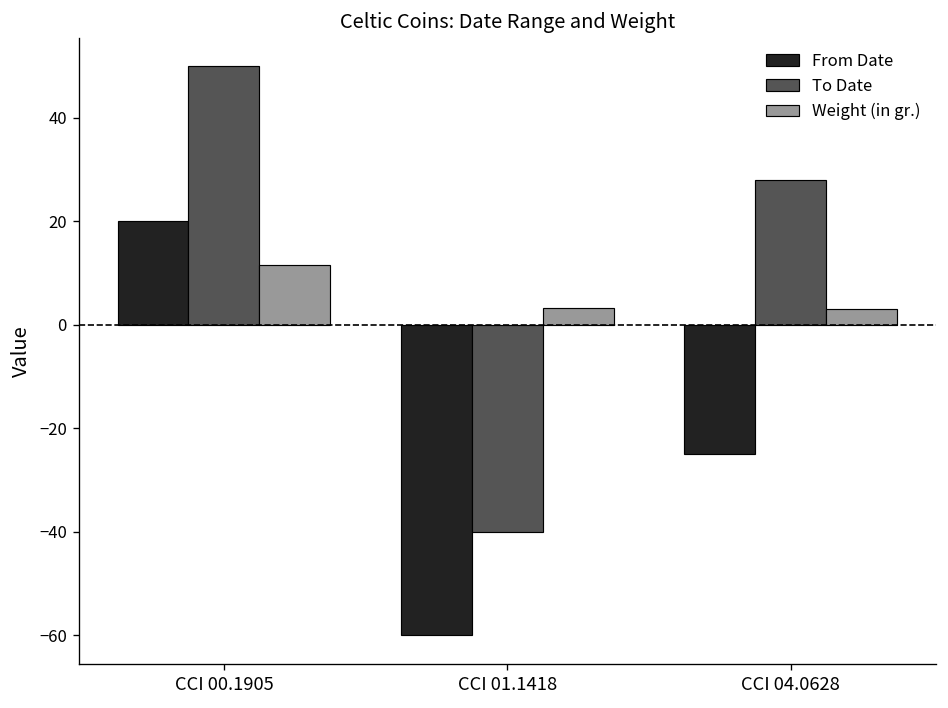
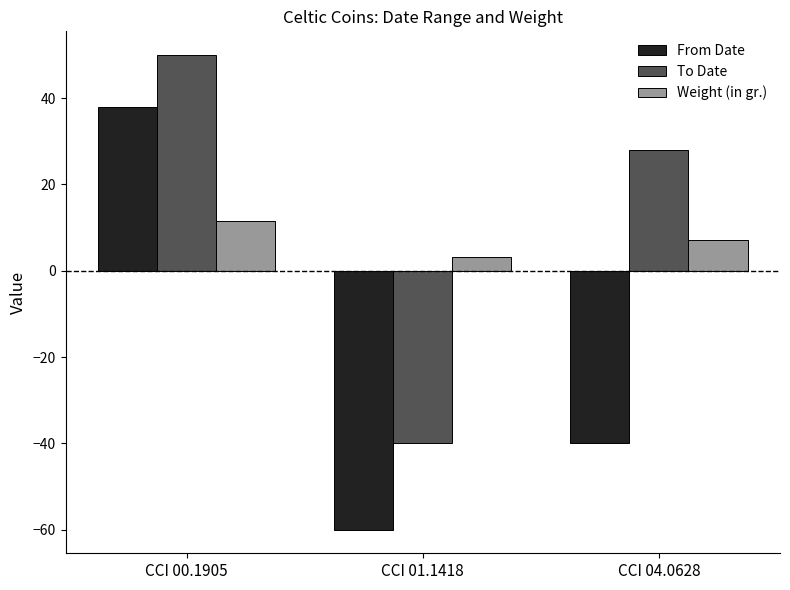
From Date, CCI 00.1905: 20 -> 38
From Date, CCI 04.0628: -25 -> -40
Weight (in gr.), CCI 04.0628: 3 -> 7
